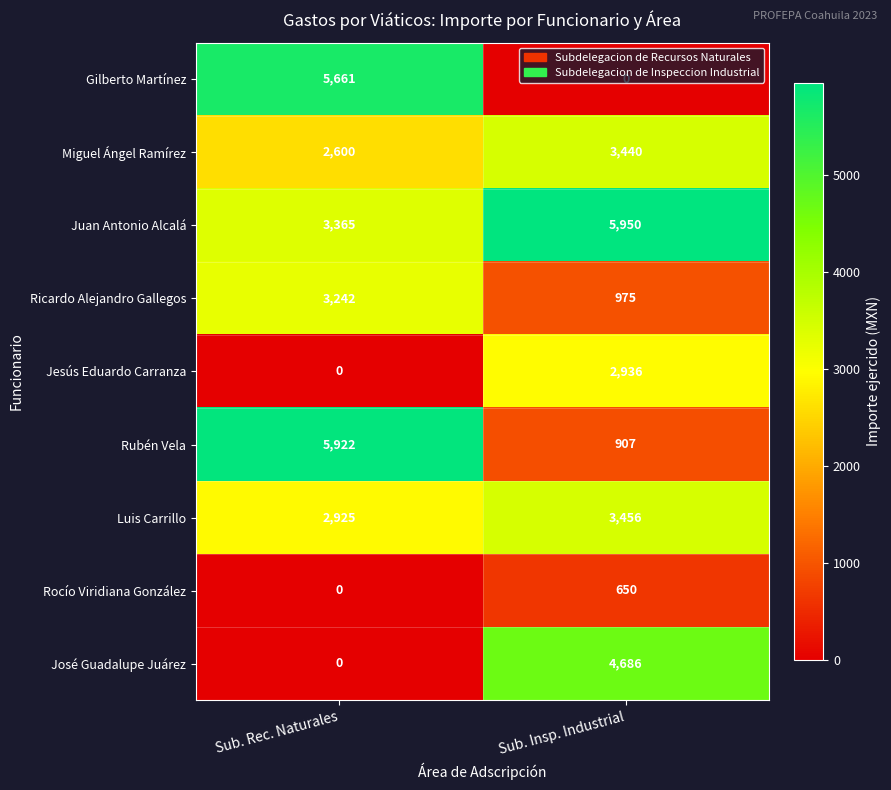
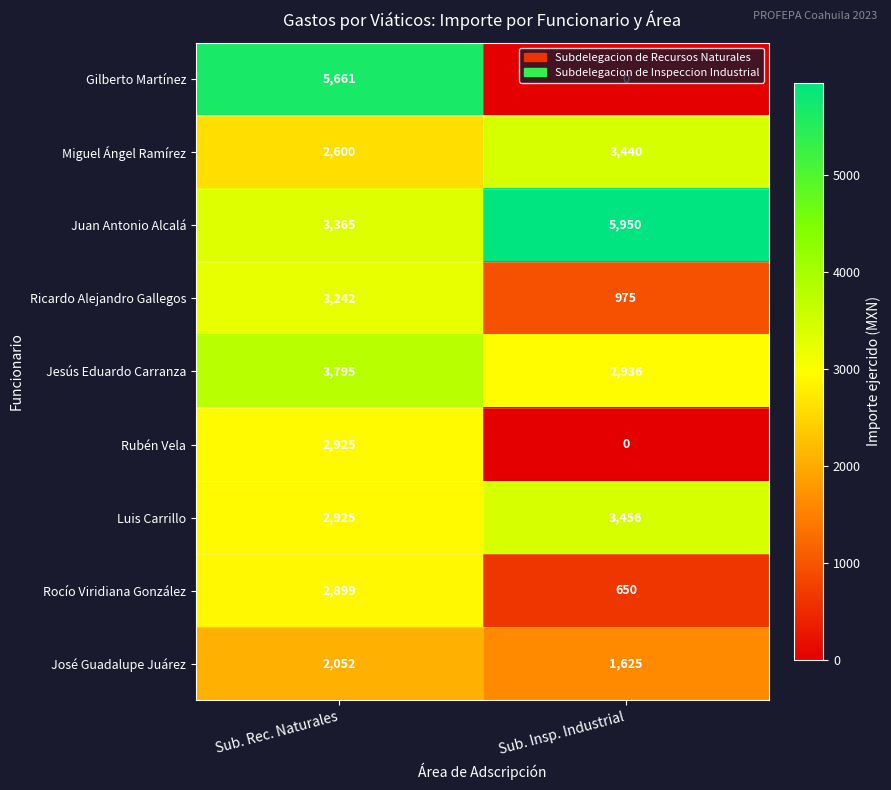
Jesús Eduardo Carranza, Sub. Rec. Naturales: 0 -> 3,795
Rubén Vela, Sub. Rec. Naturales: 5,922 -> 2,925
Rubén Vela, Sub. Insp. Industrial: 907 -> 0
Rocío Viridiana González, Sub. Rec. Naturales: 0 -> 2,899
José Guadalupe Juárez, Sub. Rec. Naturales: 0 -> 2,052
José Guadalupe Juárez, Sub. Insp. Industrial: 4,686 -> 1,625
